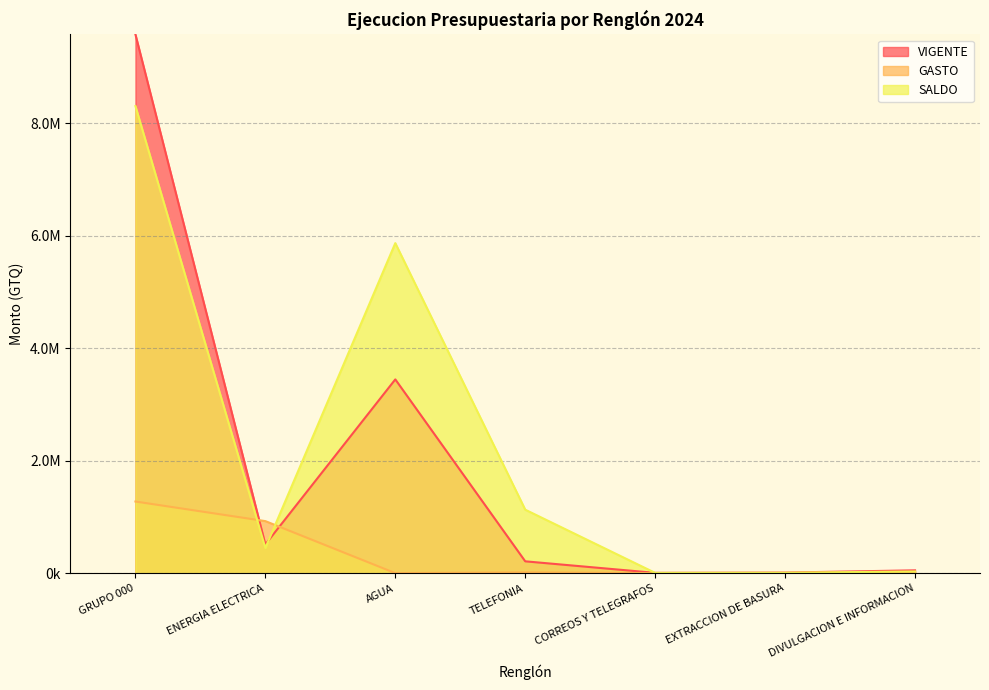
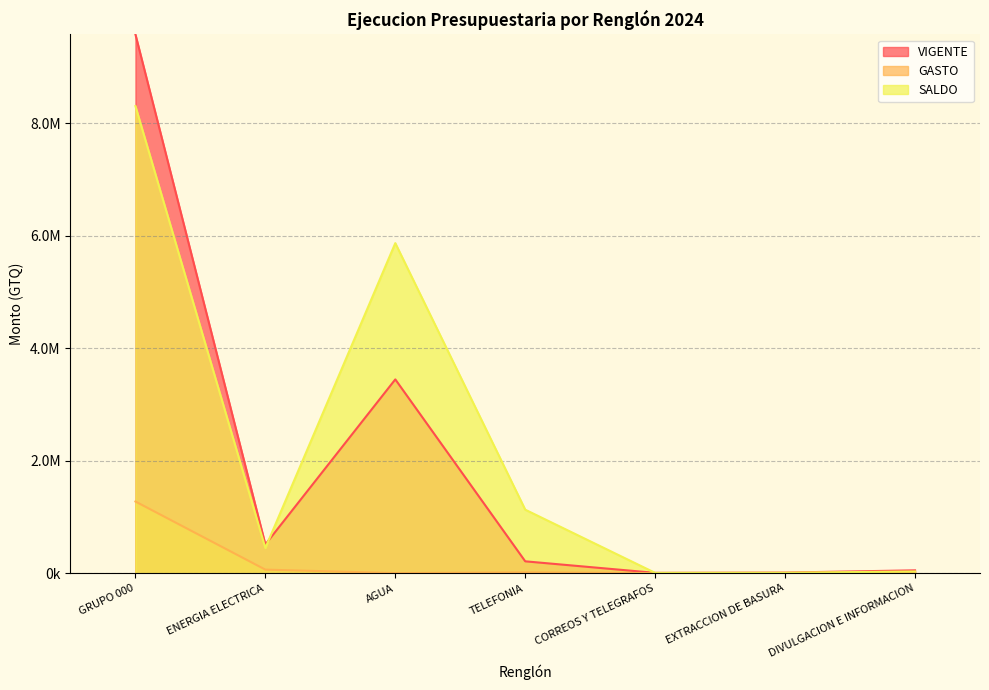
GASTO, ENERGIA ELECTRICA: 900000 -> 100000
